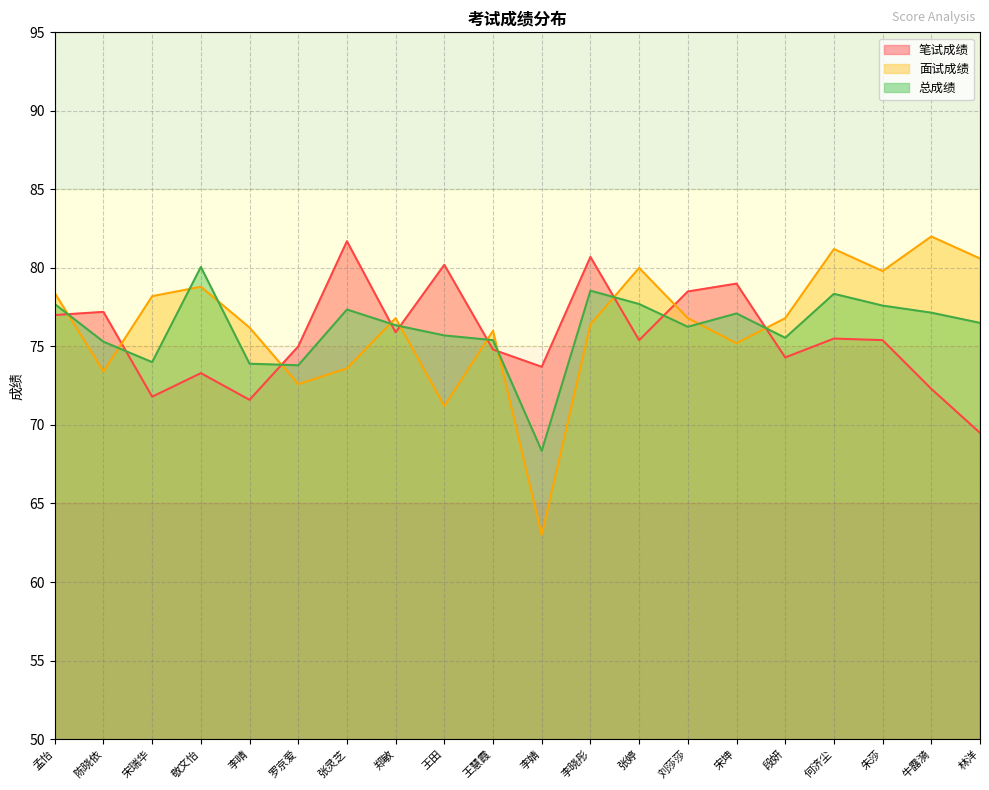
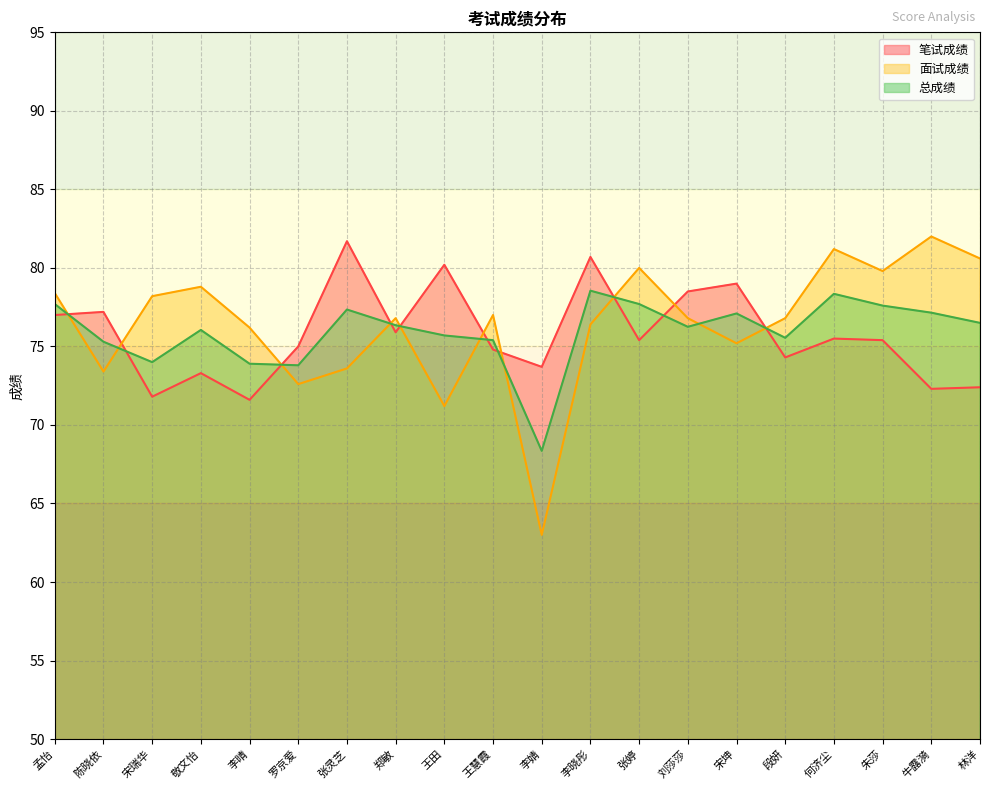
总成绩, 敬文怡: 80.1 -> 76.1
面试成绩, 王慧霞: 76 -> 77
笔试成绩, 林洋: 69.5 -> 72.4
